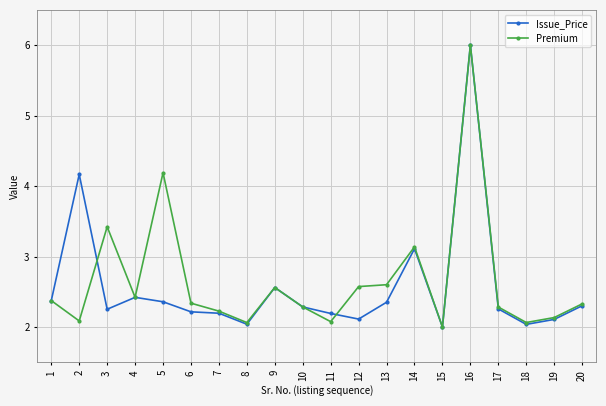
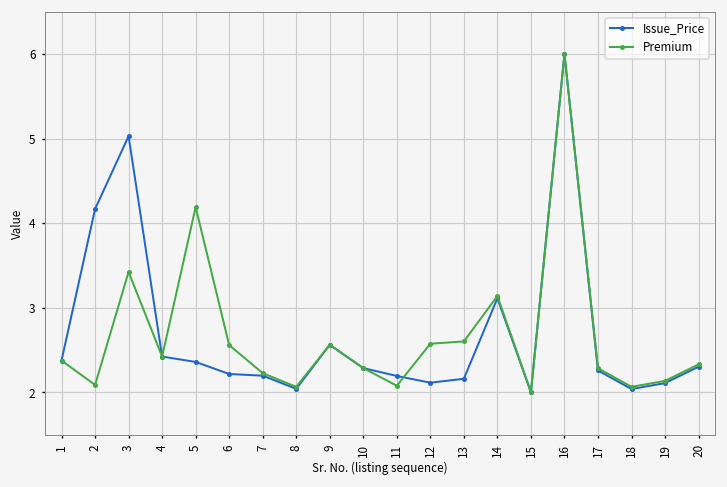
Issue_Price, 3: 2.3 -> 5.0
Premium, 6: 2.3 -> 2.6
Issue_Price, 13: 2.4 -> 2.2
